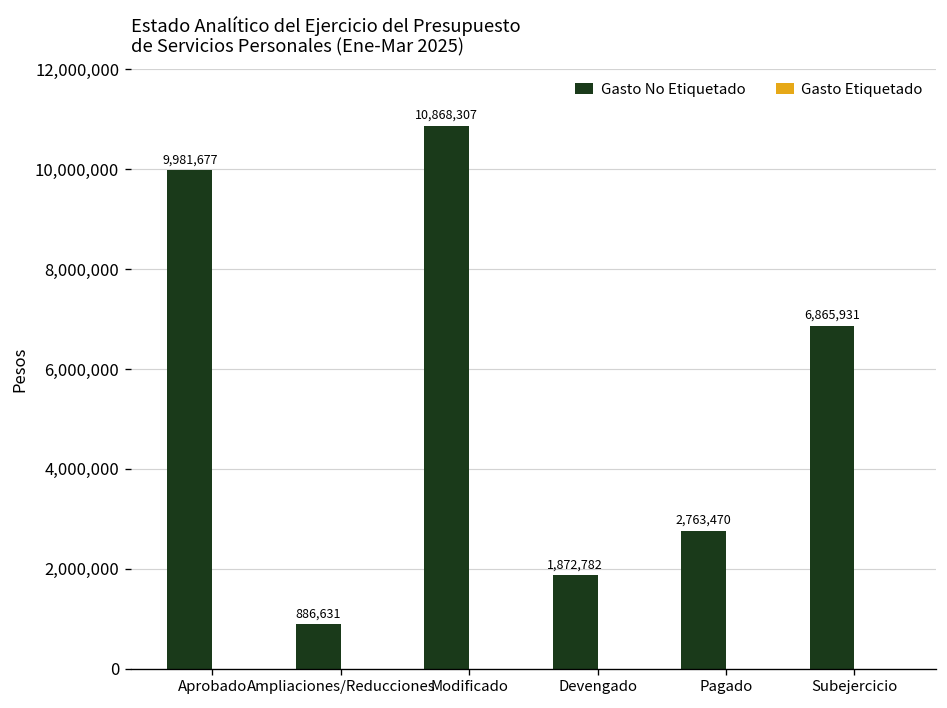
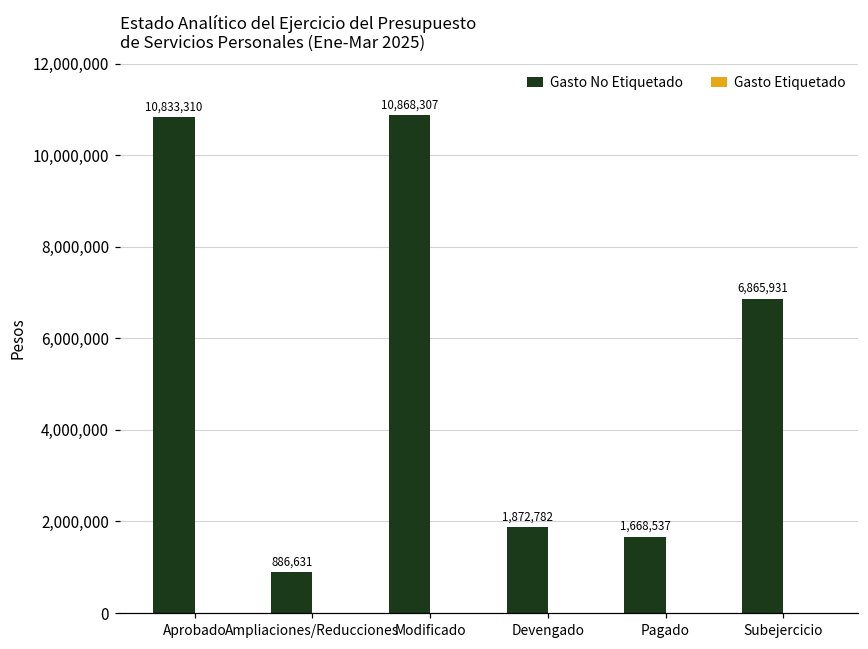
Gasto No Etiquetado, Aprobado: 9,981,677 -> 10,833,310
Gasto No Etiquetado, Pagado: 2,763,470 -> 1,668,537
